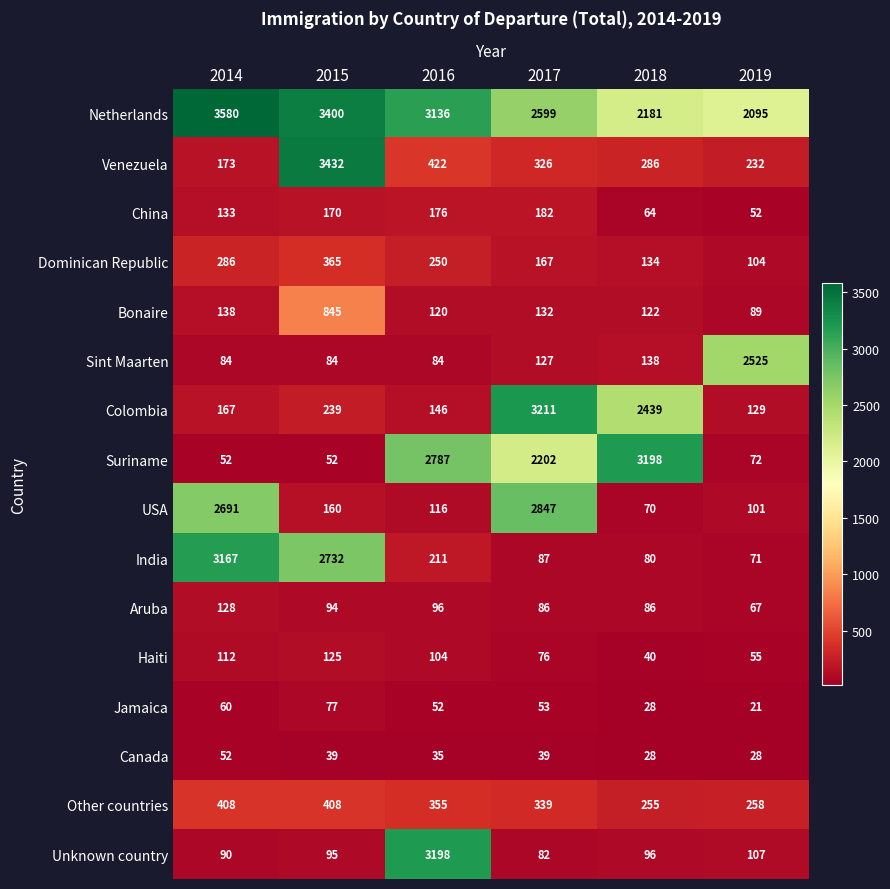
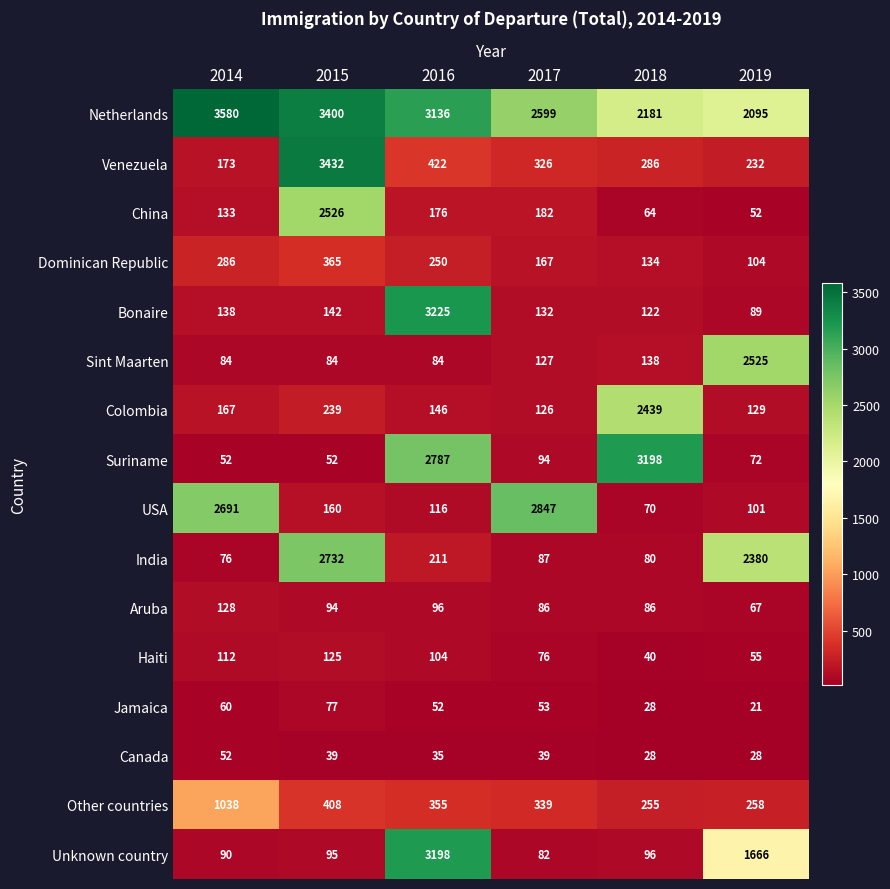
China, 2015: 170 -> 2526
Bonaire, 2015: 845 -> 142
Bonaire, 2016: 120 -> 3225
Colombia, 2017: 3211 -> 126
Suriname, 2017: 2202 -> 94
India, 2014: 3167 -> 76
India, 2019: 71 -> 2380
Other countries, 2014: 408 -> 1038
Unknown country, 2019: 107 -> 1666
